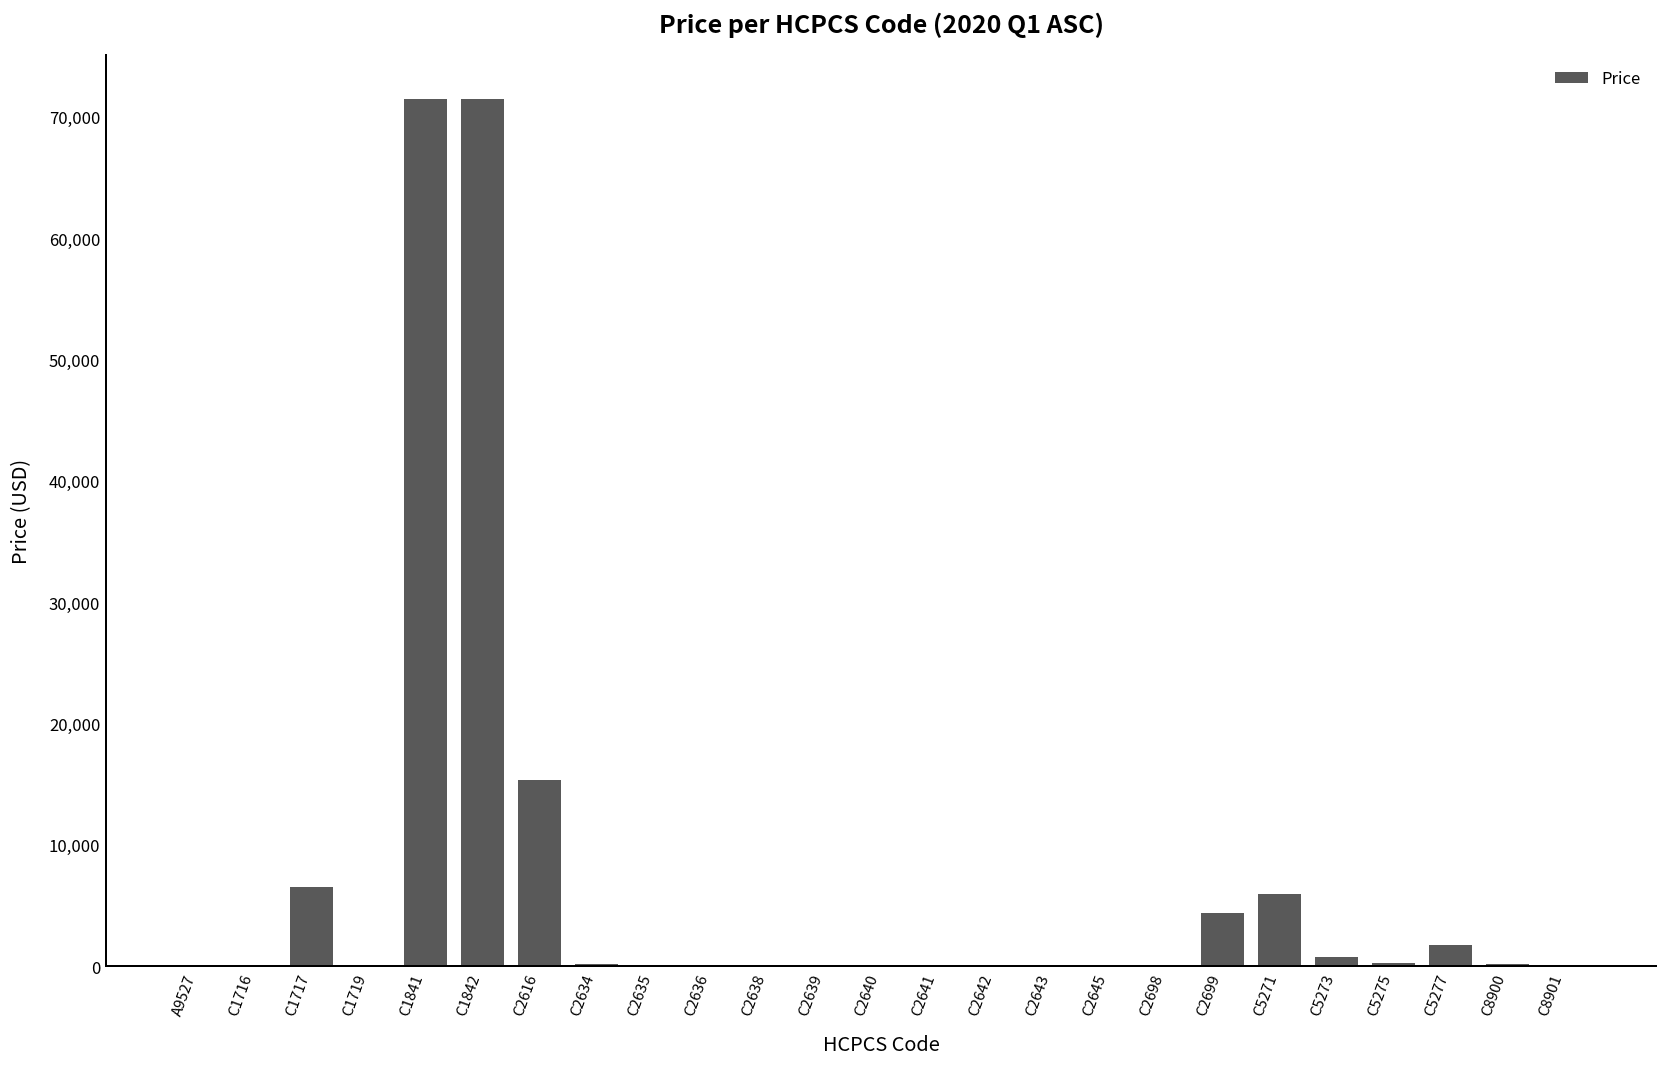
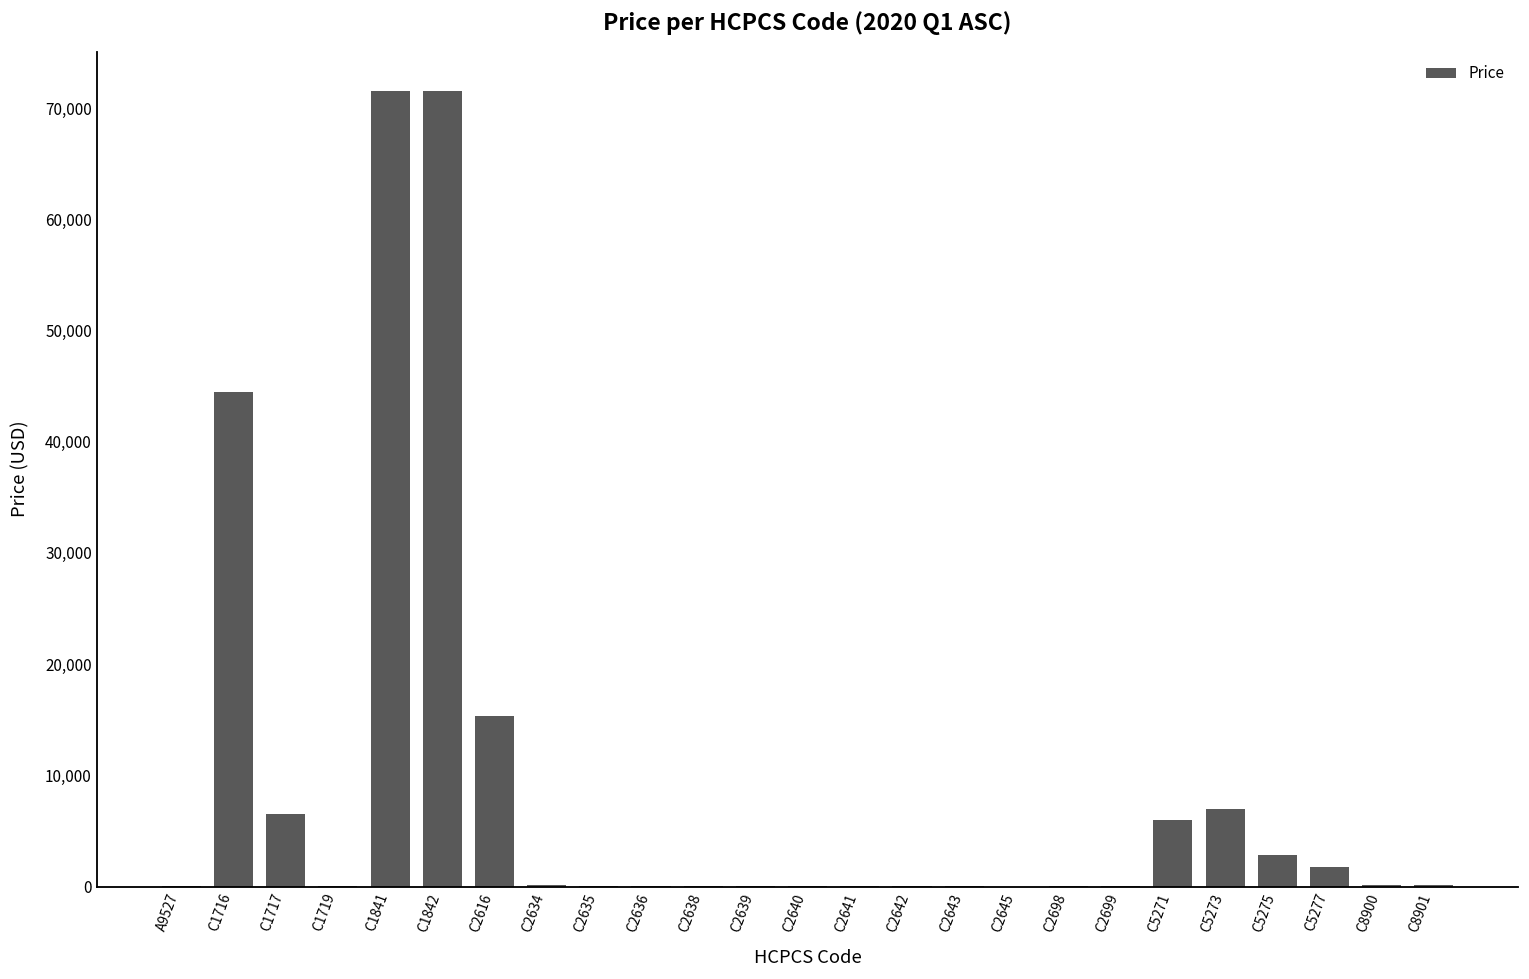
C1716: 100 -> 44,500
C2699: 4,400 -> 0
C5273: 800 -> 7,000
C5275: 200 -> 2,800
